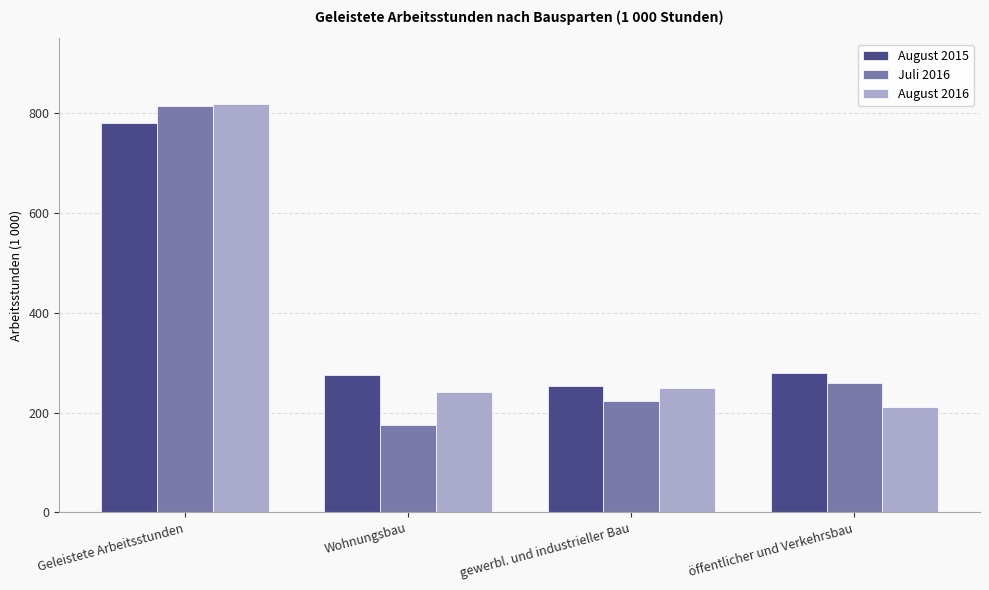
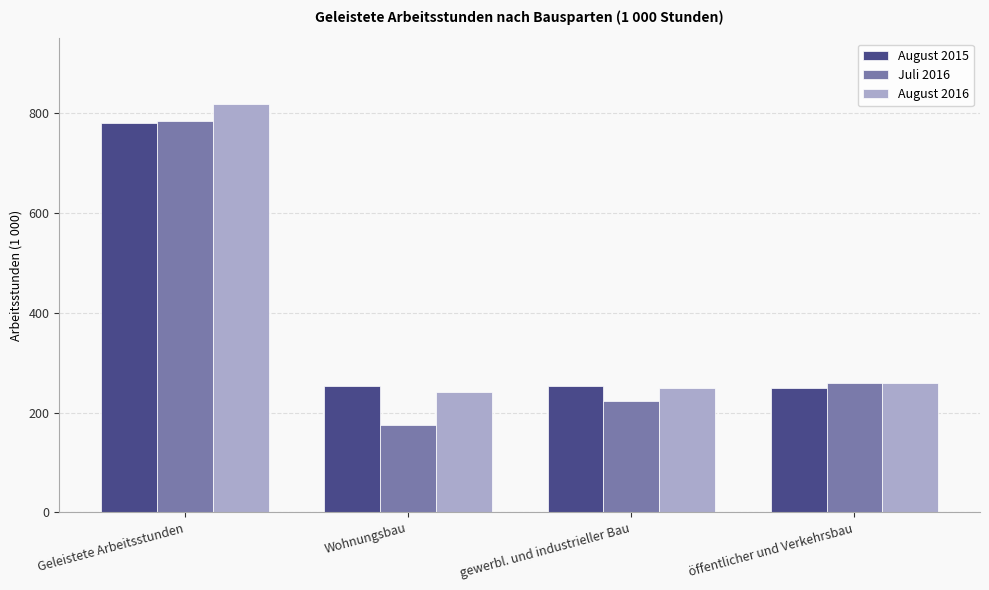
Juli 2016, Geleistete Arbeitsstunden: 820 -> 790
August 2015, Wohnungsbau: 280 -> 250
August 2015, öffentlicher und Verkehrsbau: 280 -> 250
August 2016, öffentlicher und Verkehrsbau: 210 -> 260
